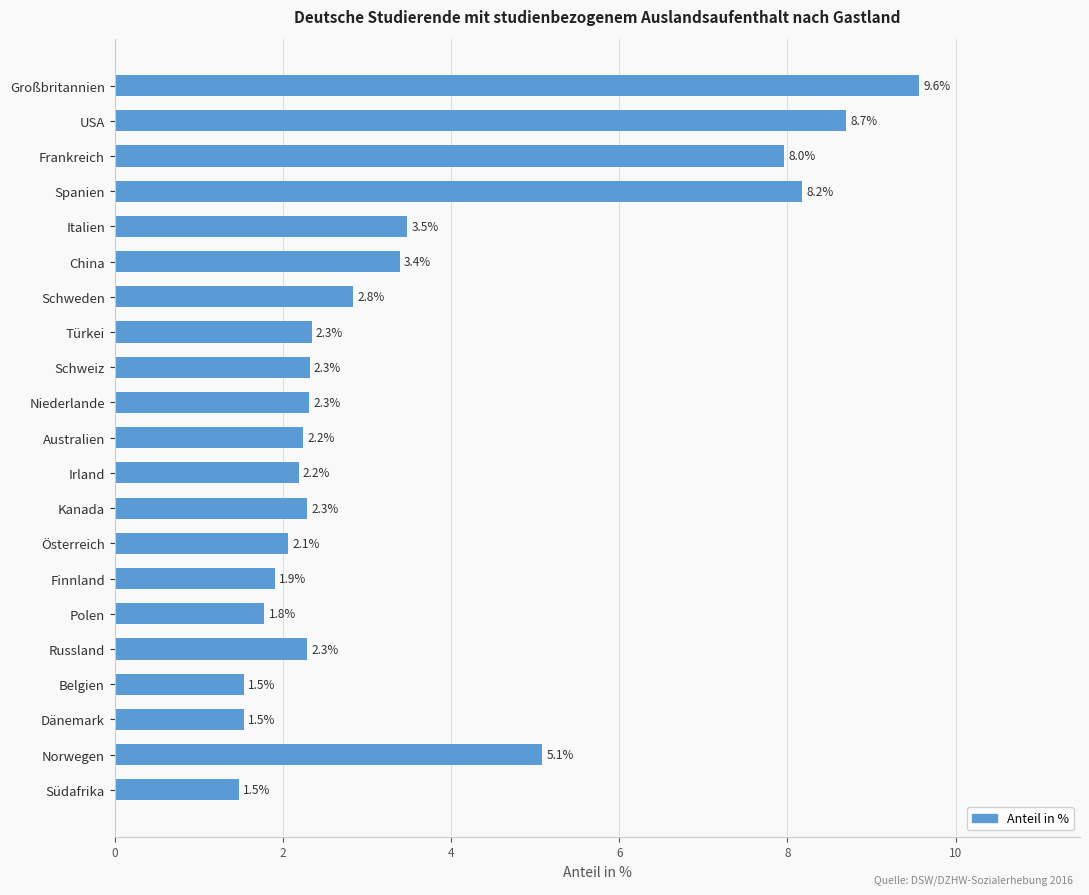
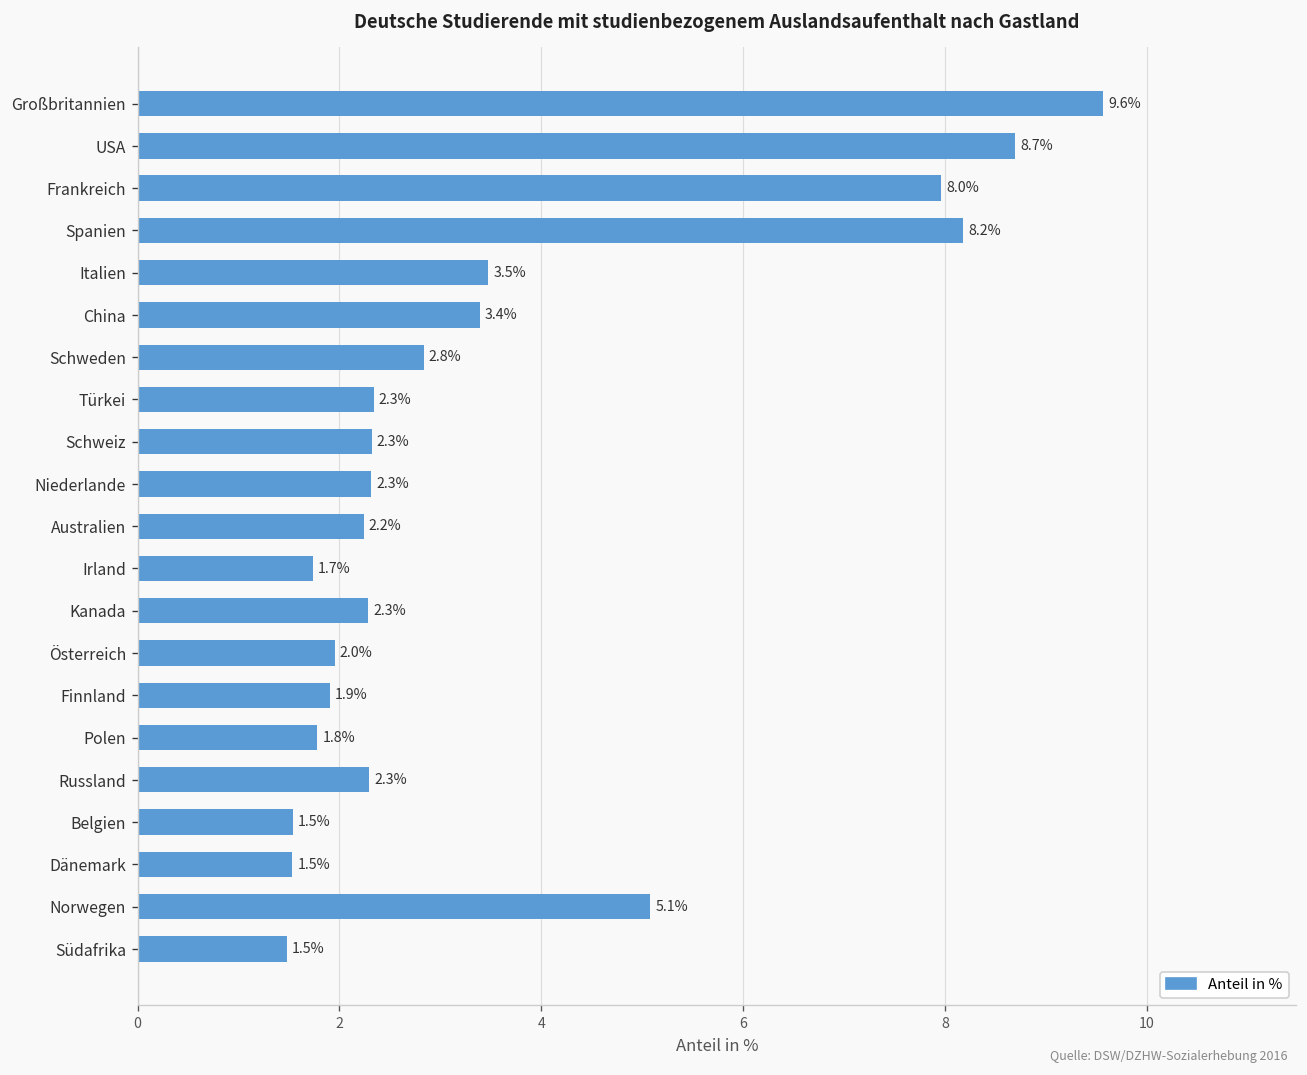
Irland: 2.2% -> 1.7%
Österreich: 2.1% -> 2.0%
